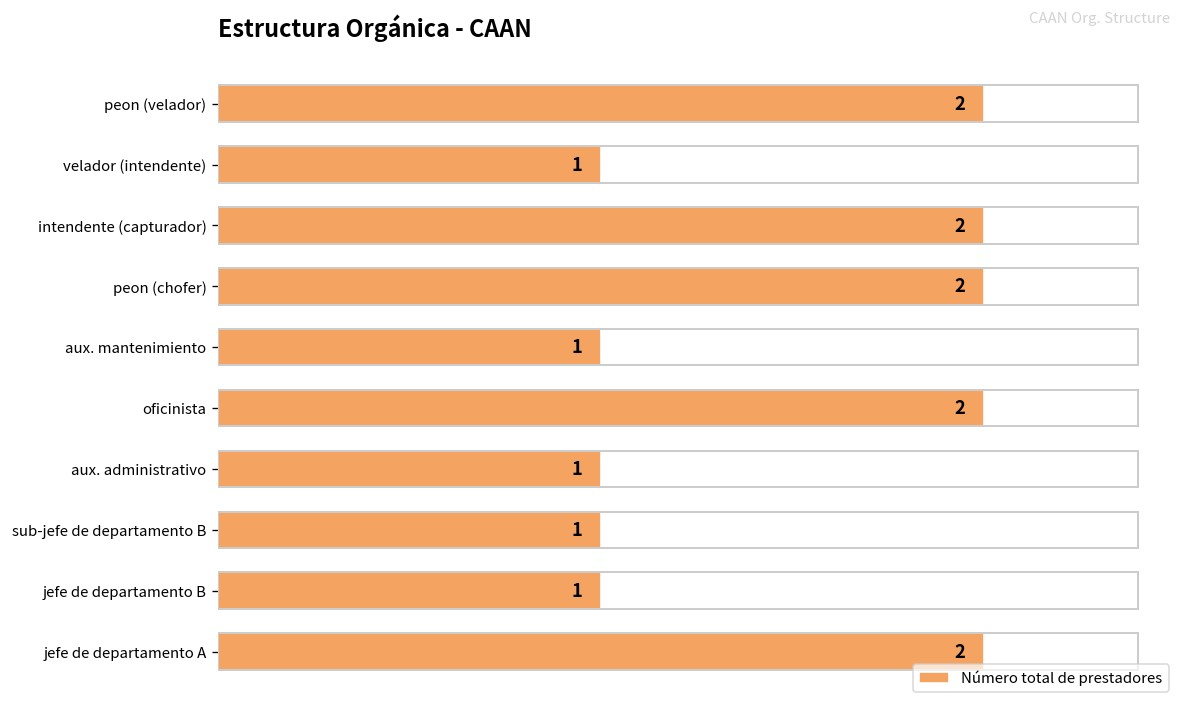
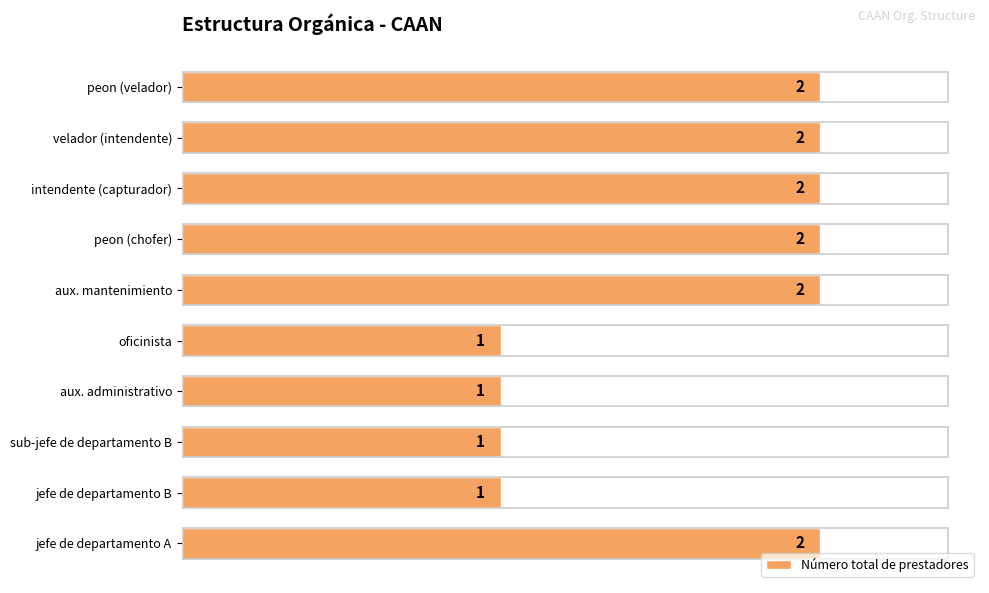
velador (intendente): 1 -> 2
aux. mantenimiento: 1 -> 2
oficinista: 2 -> 1
